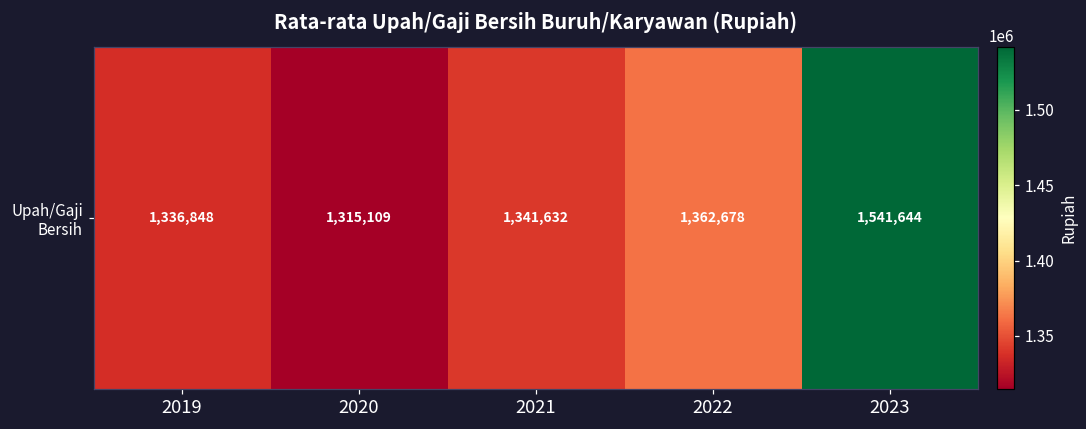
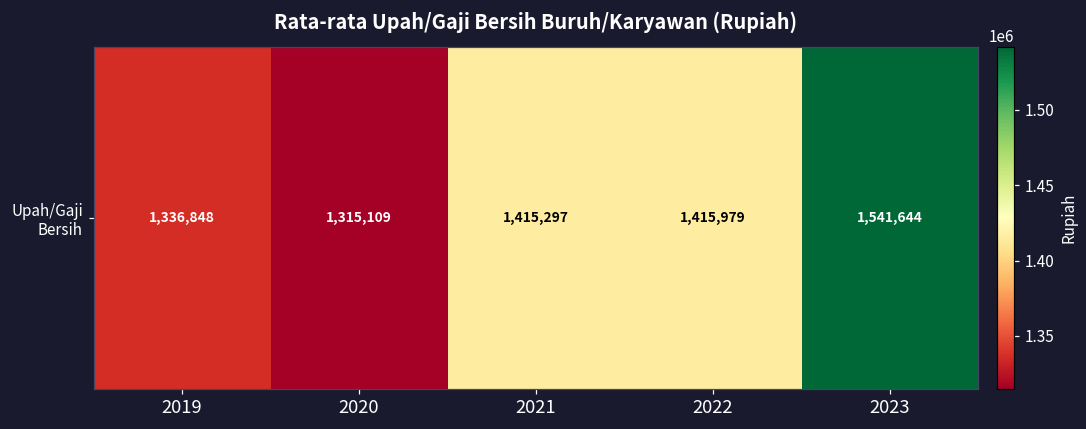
Upah/Gaji Bersih, 2021: 1,341,632 -> 1,415,297
Upah/Gaji Bersih, 2022: 1,362,678 -> 1,415,979
